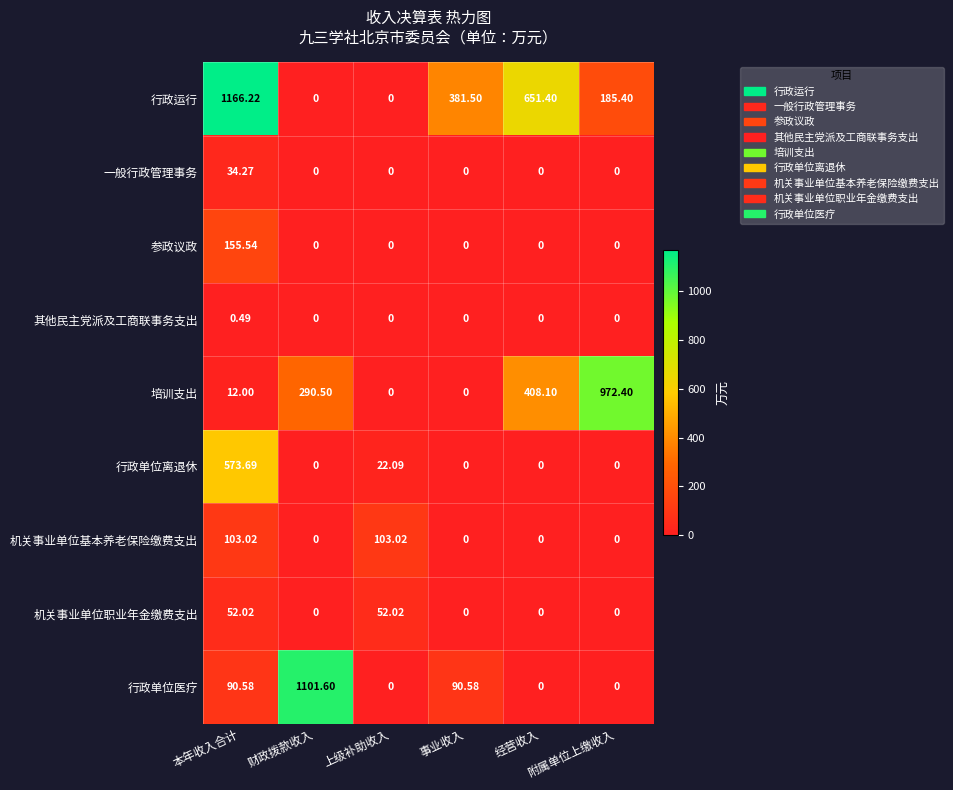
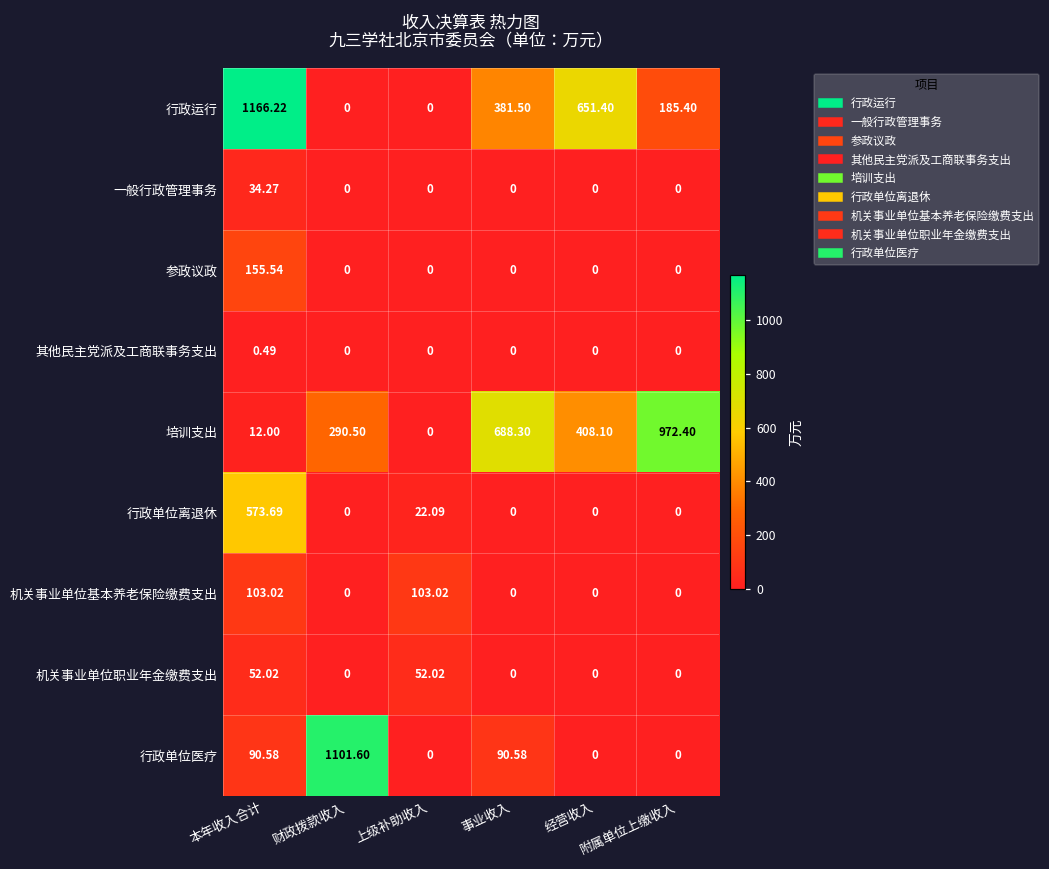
培训支出, 事业收入: 0 -> 688.30
